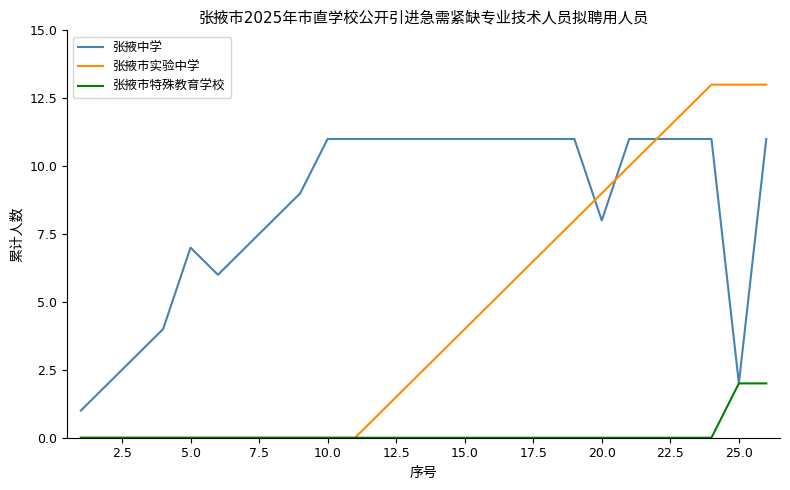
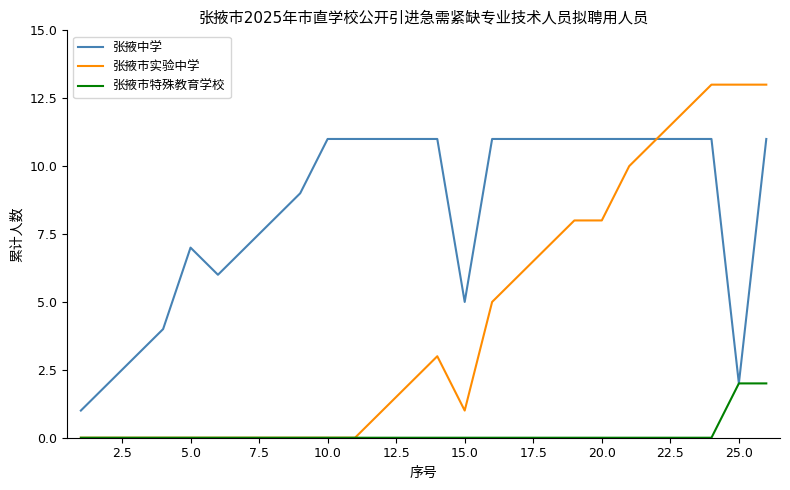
张掖中学, 15.0: 11 -> 5
张掖市实验中学, 15.0: 4 -> 1
张掖中学, 20.0: 8 -> 11
张掖市实验中学, 20.0: 9 -> 8
